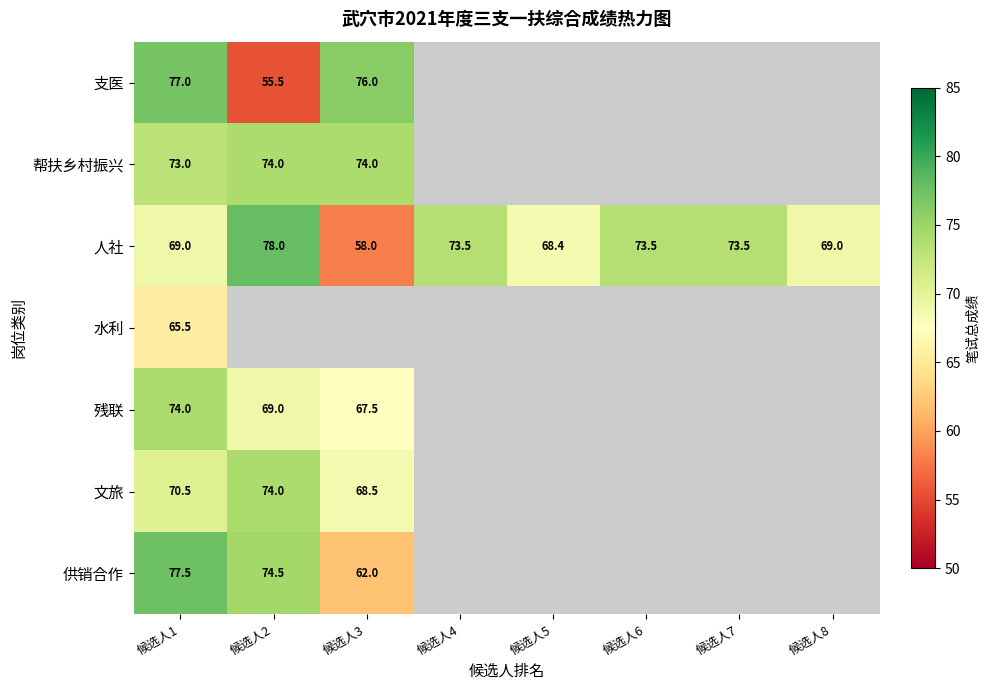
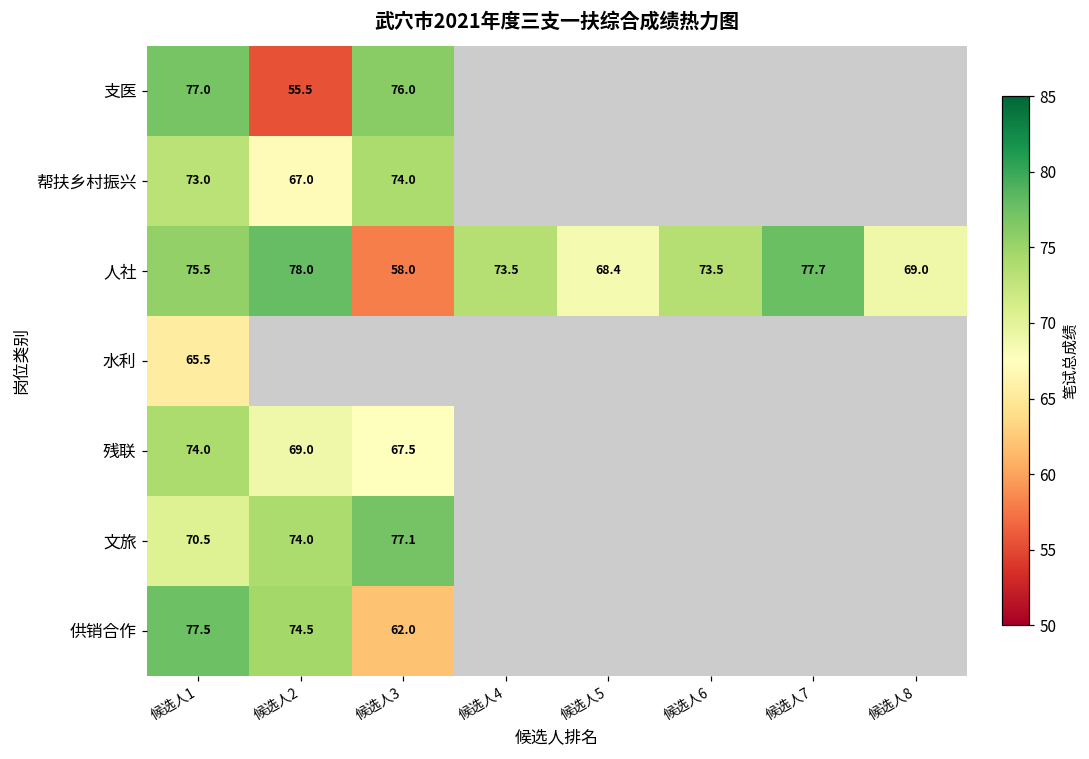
帮扶乡村振兴, 候选人2: 74.0 -> 67.0
人社, 候选人1: 69.0 -> 75.5
人社, 候选人7: 73.5 -> 77.7
文旅, 候选人3: 68.5 -> 77.1
